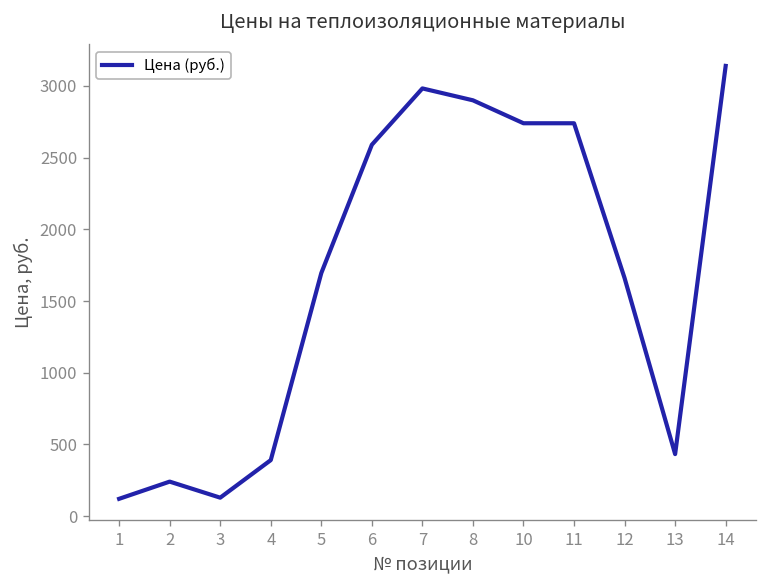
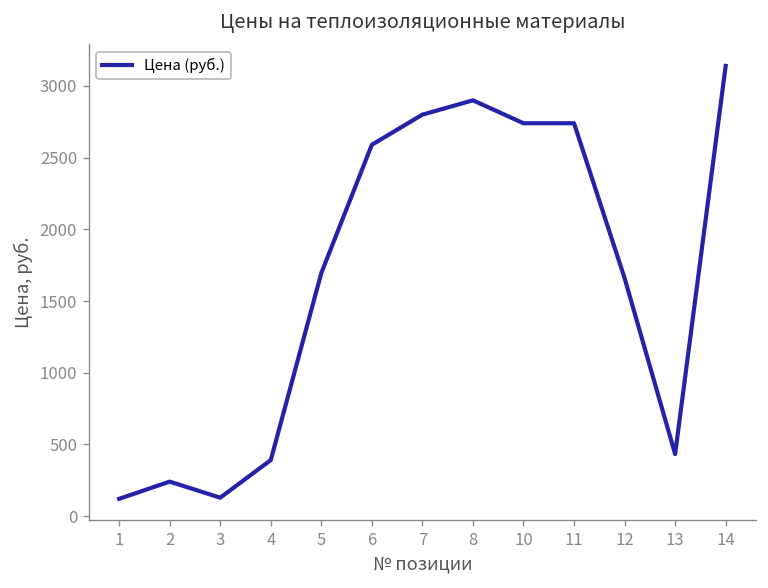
7: 2980 -> 2800
